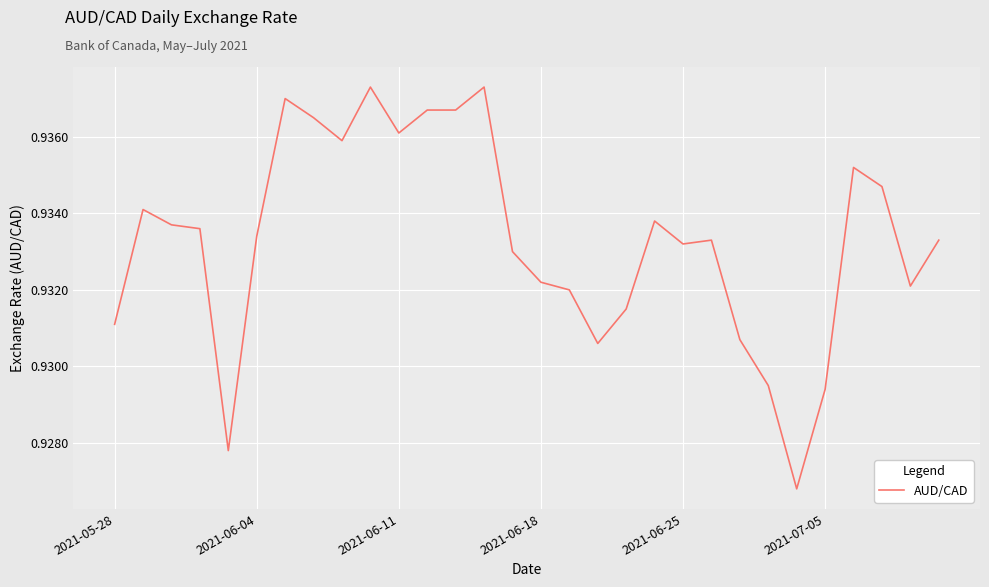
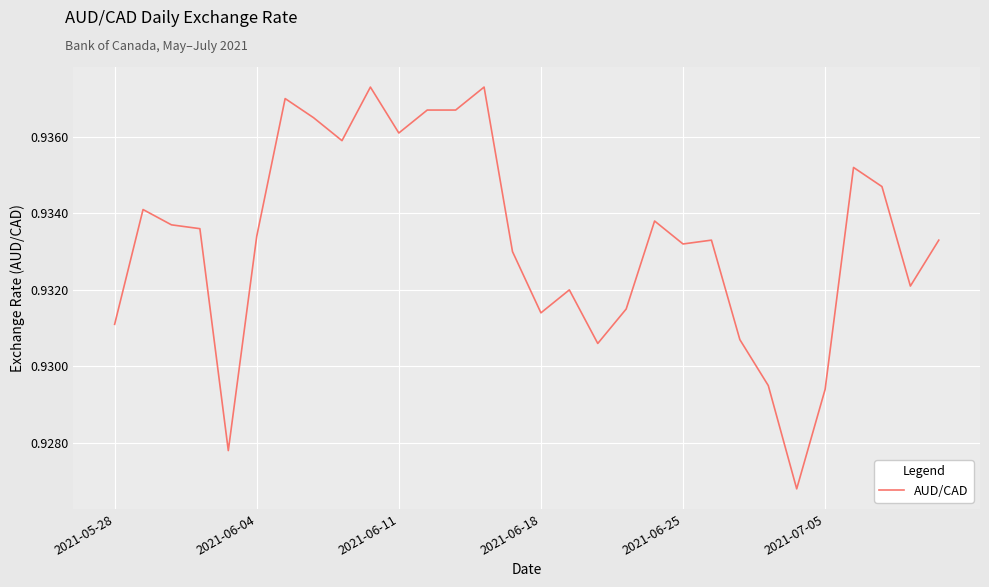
2021-06-18: 0.9322 -> 0.9314
